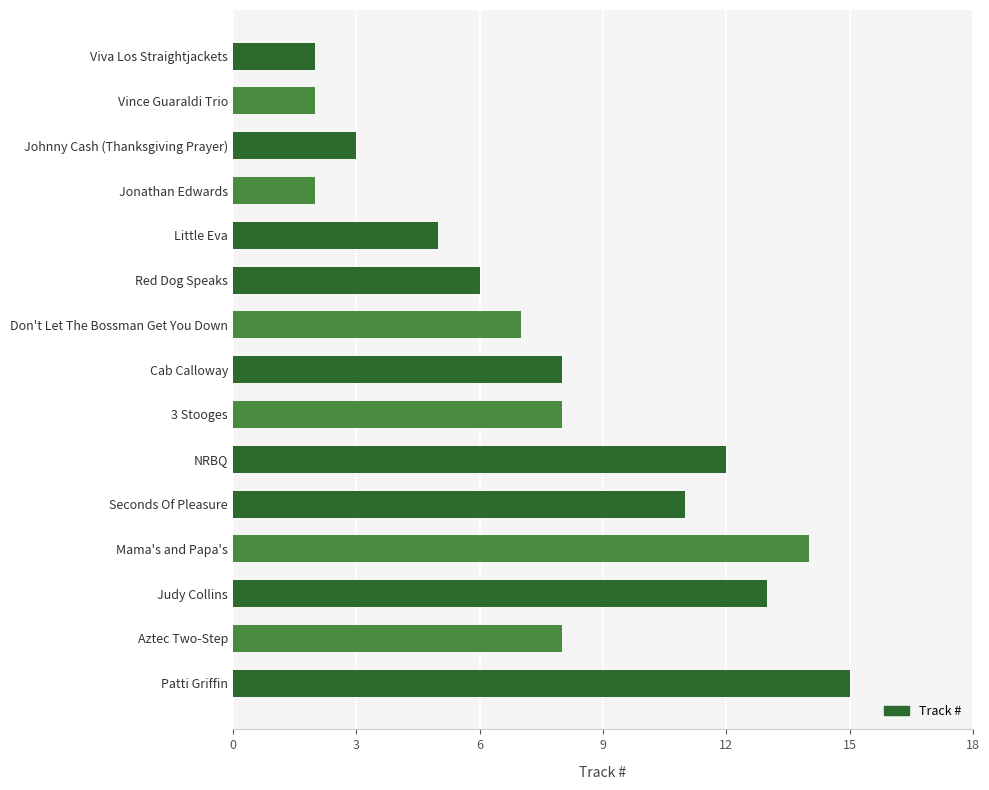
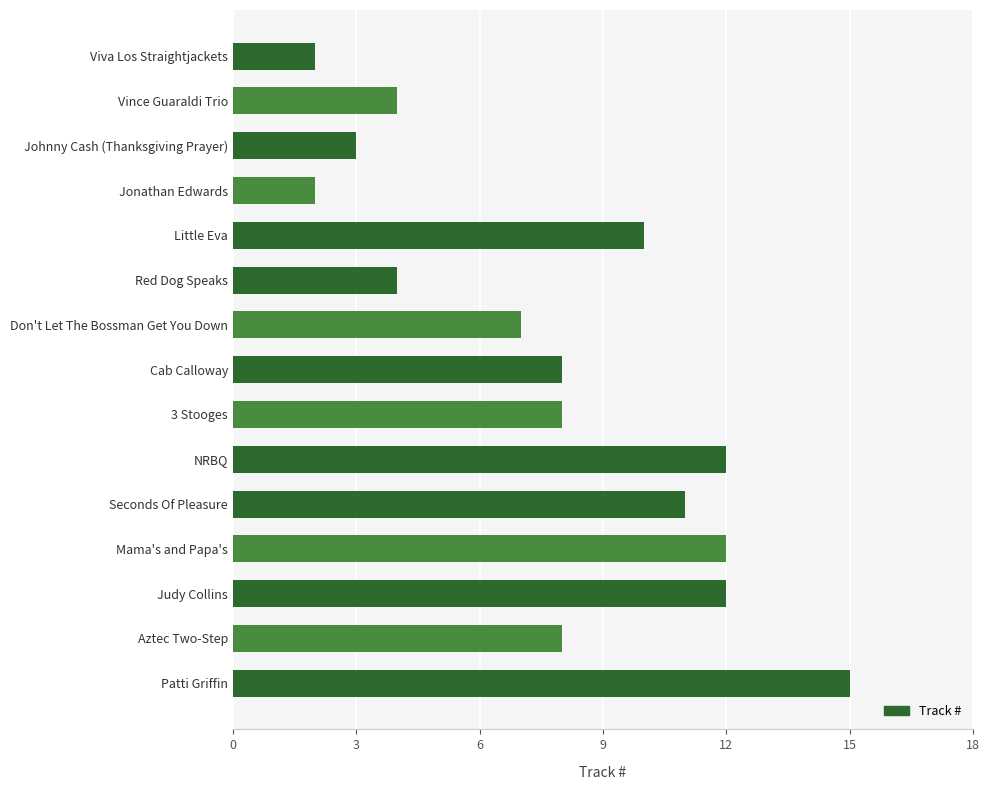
Vince Guaraldi Trio: 2 -> 4
Little Eva: 5 -> 10
Red Dog Speaks: 6 -> 4
Mama's and Papa's: 14 -> 12
Judy Collins: 13 -> 12
